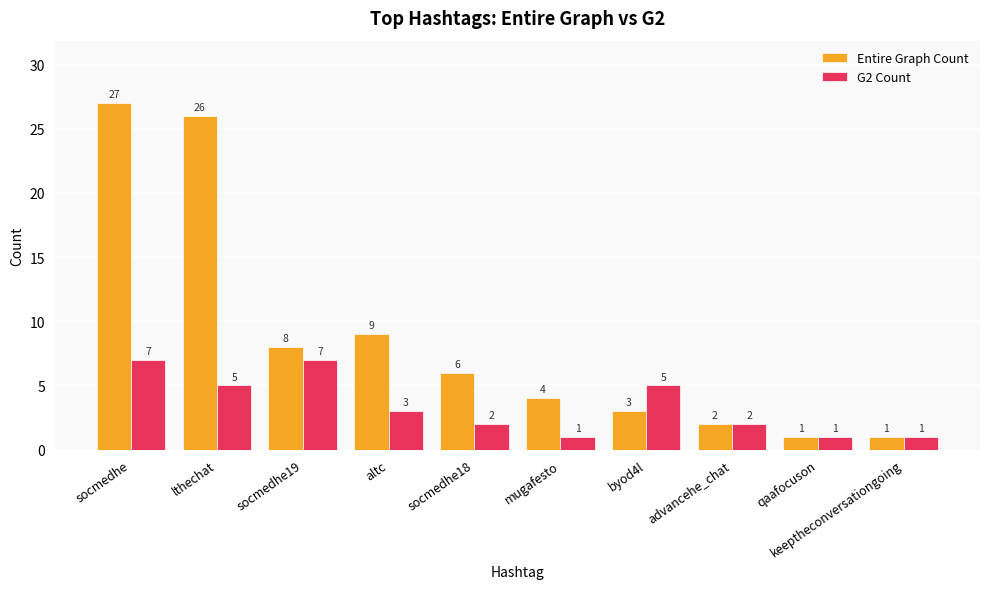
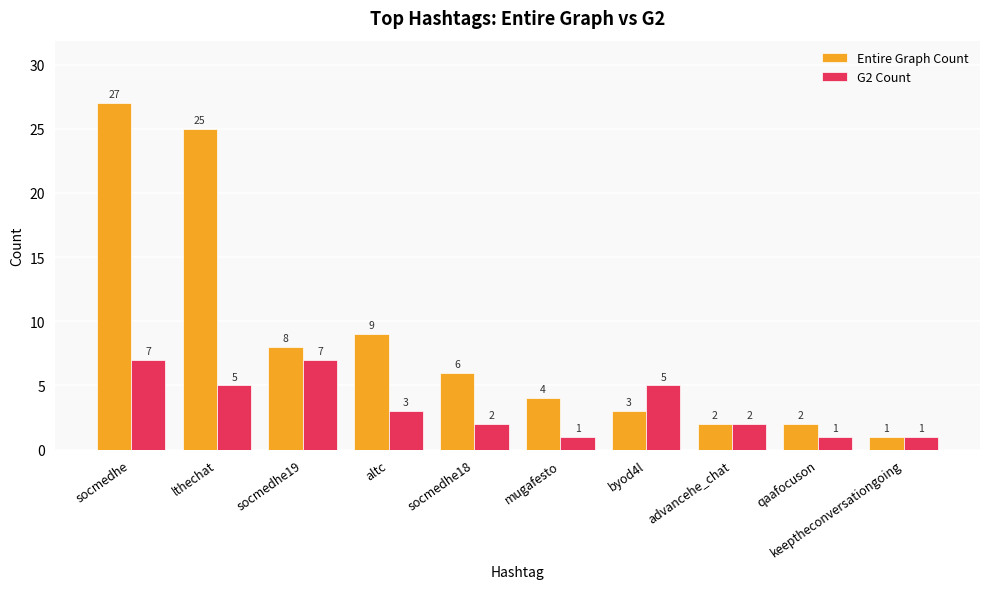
Entire Graph Count, lthechat: 26 -> 25
Entire Graph Count, qaafocuson: 1 -> 2
